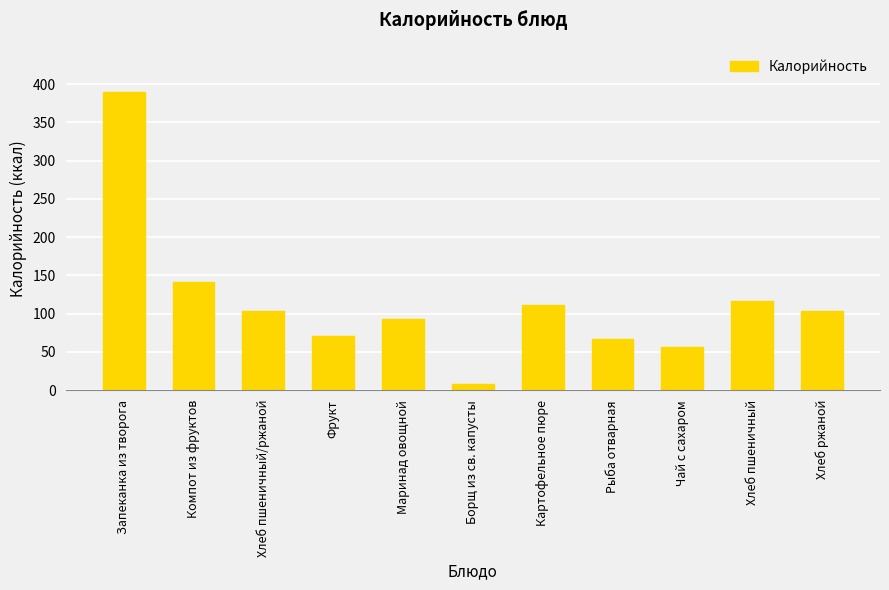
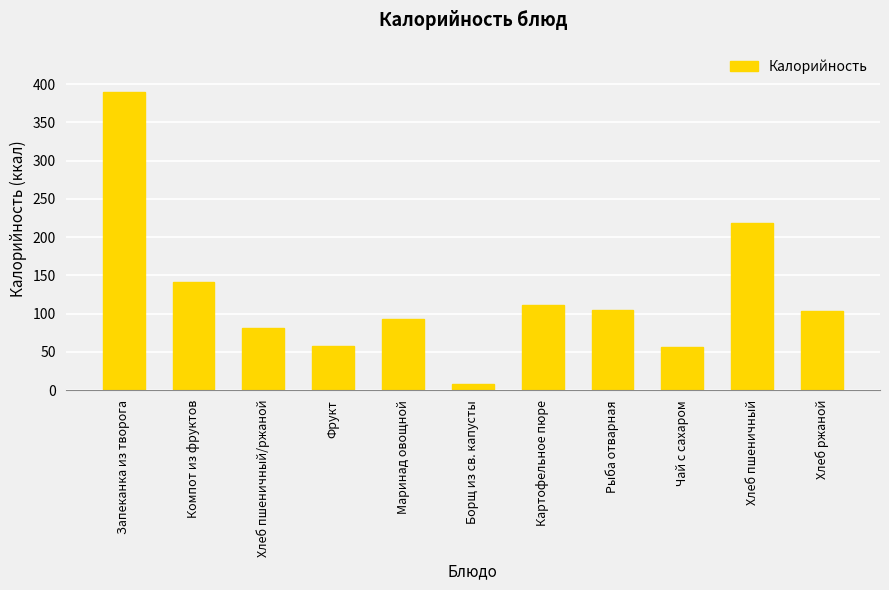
Хлеб пшеничный/ржаной: 100 -> 80
Фрукт: 70 -> 60
Рыба отварная: 70 -> 100
Хлеб пшеничный: 120 -> 220
